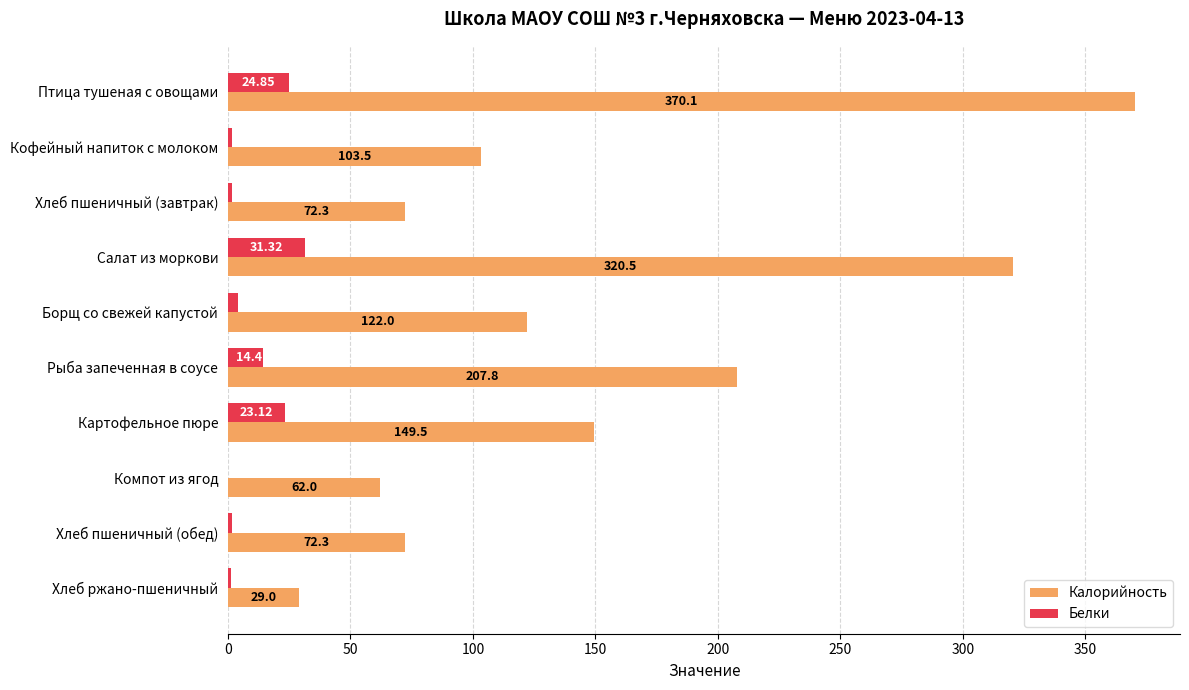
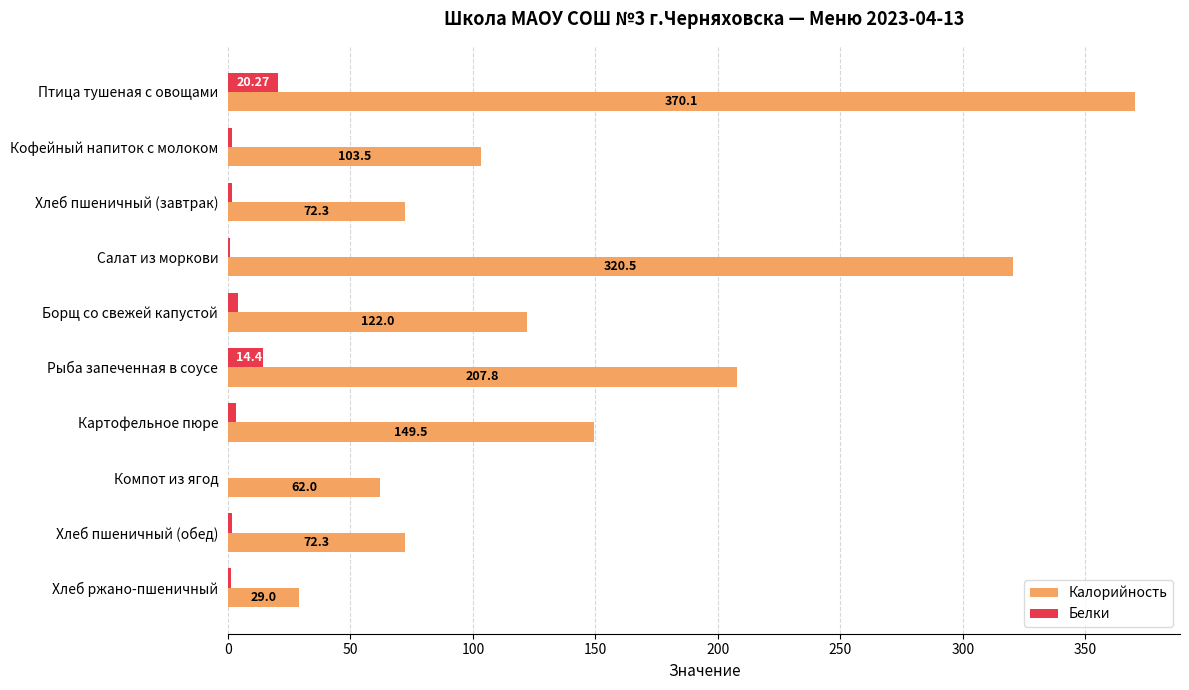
Белки, Птица тушеная с овощами: 24.85 -> 20.27
Белки, Салат из моркови: 31 -> 1
Белки, Картофельное пюре: 23 -> 3
